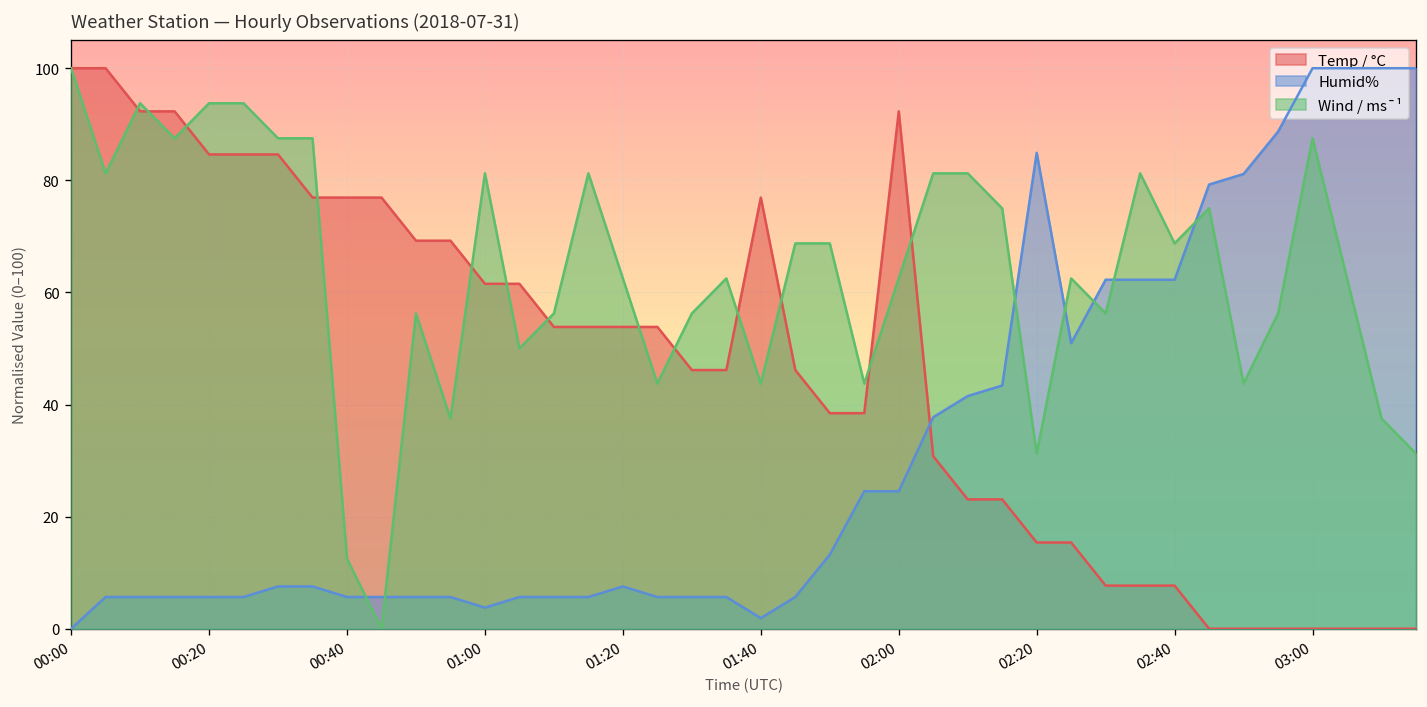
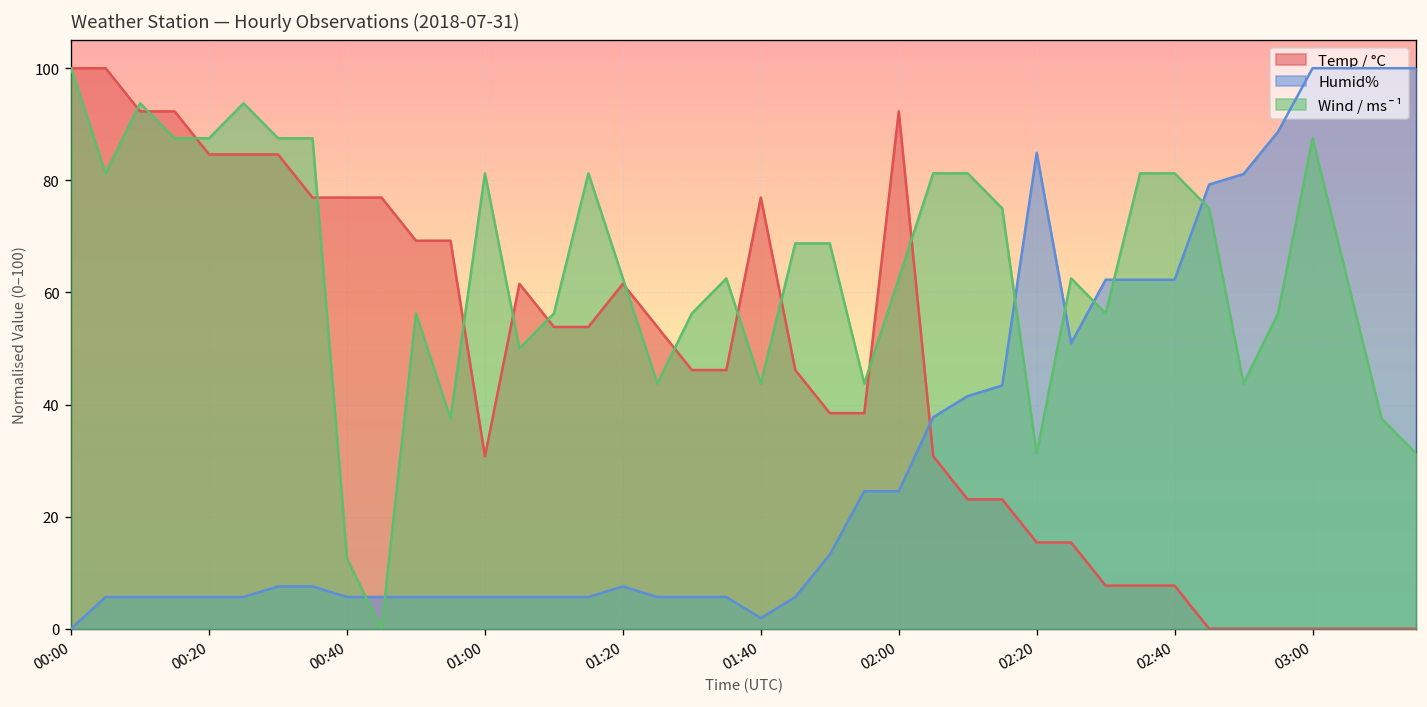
Wind / ms¯¹, 00:20: 94 -> 87
Temp / °C, 01:00: 62 -> 31
Humid%, 01:00: 4 -> 6
Temp / °C, 01:20: 54 -> 62
Wind / ms¯¹, 02:40: 69 -> 81
